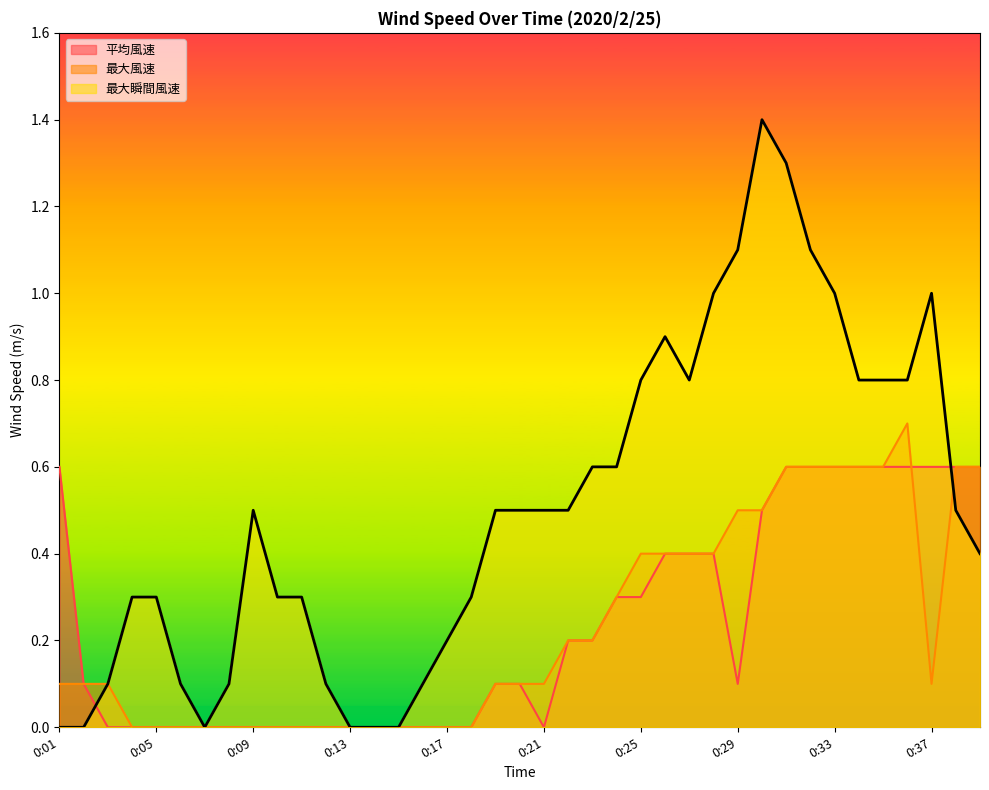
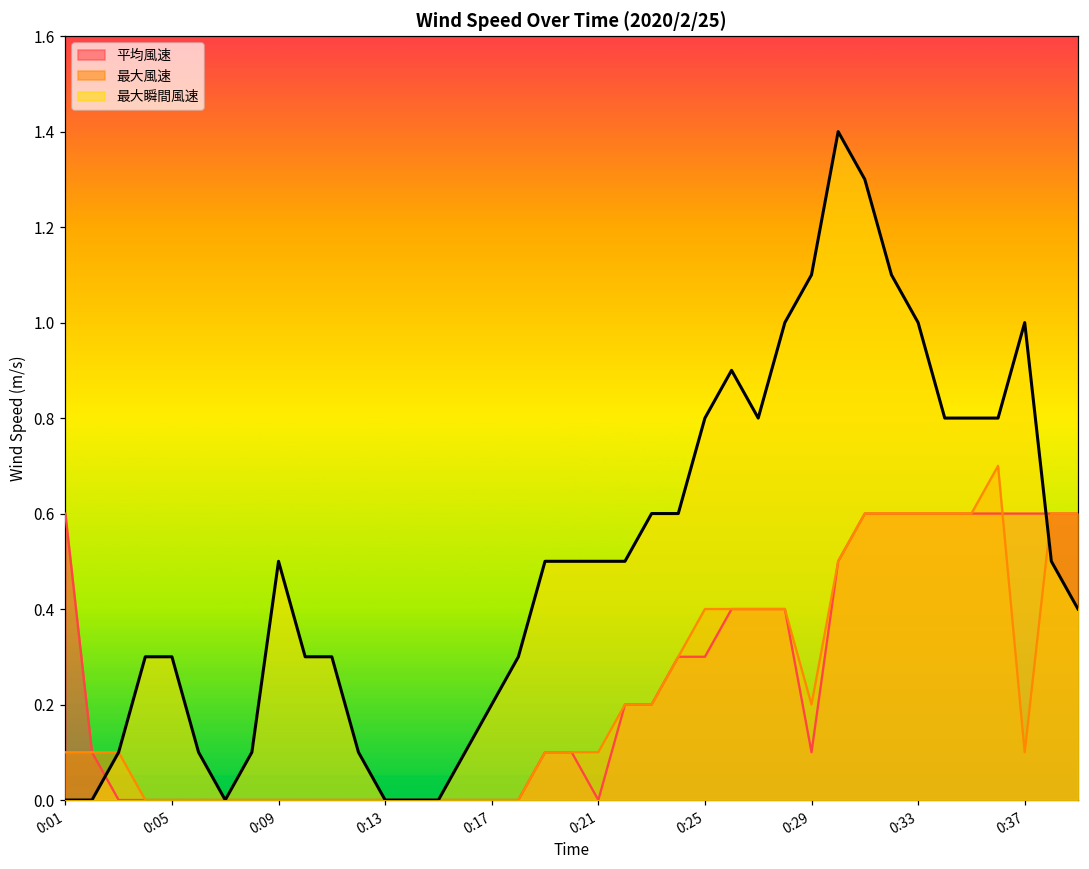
最大風速, 0:29: 0.5 -> 0.2
